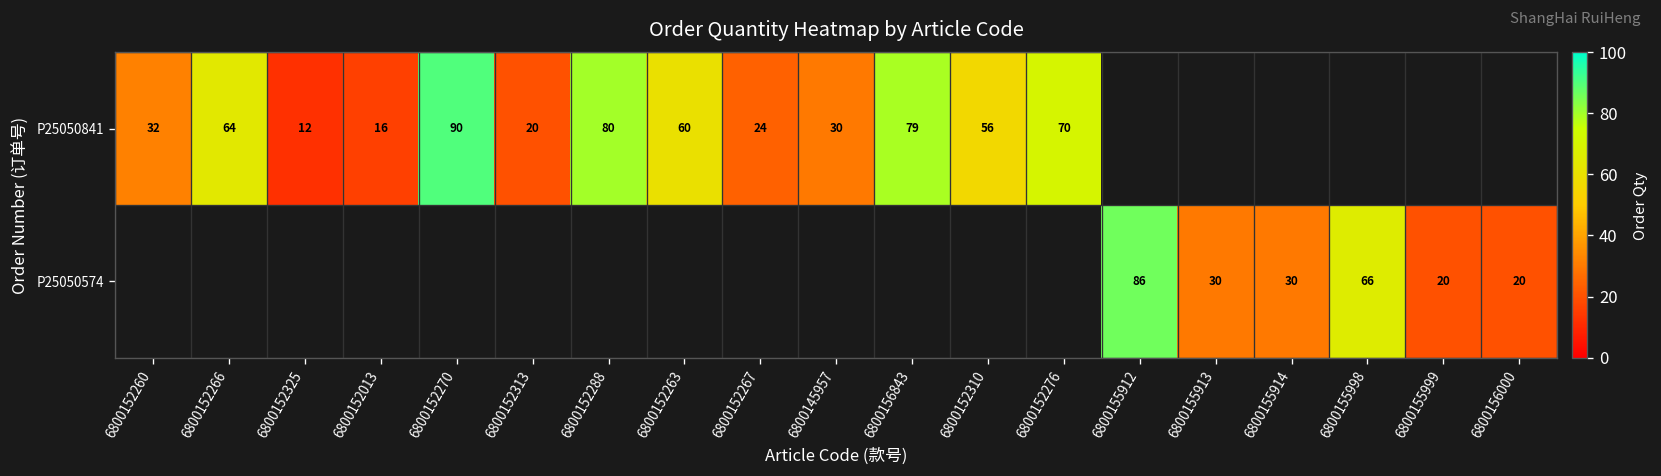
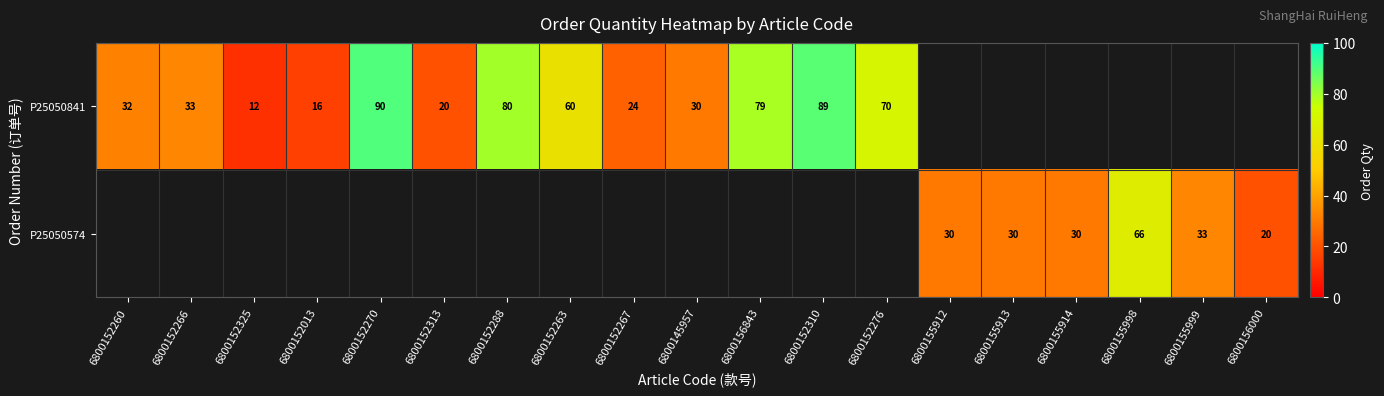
P25050841, 6800152266: 64 -> 33
P25050841, 6800152310: 56 -> 89
P25050574, 6800155912: 86 -> 30
P25050574, 6800155999: 20 -> 33
